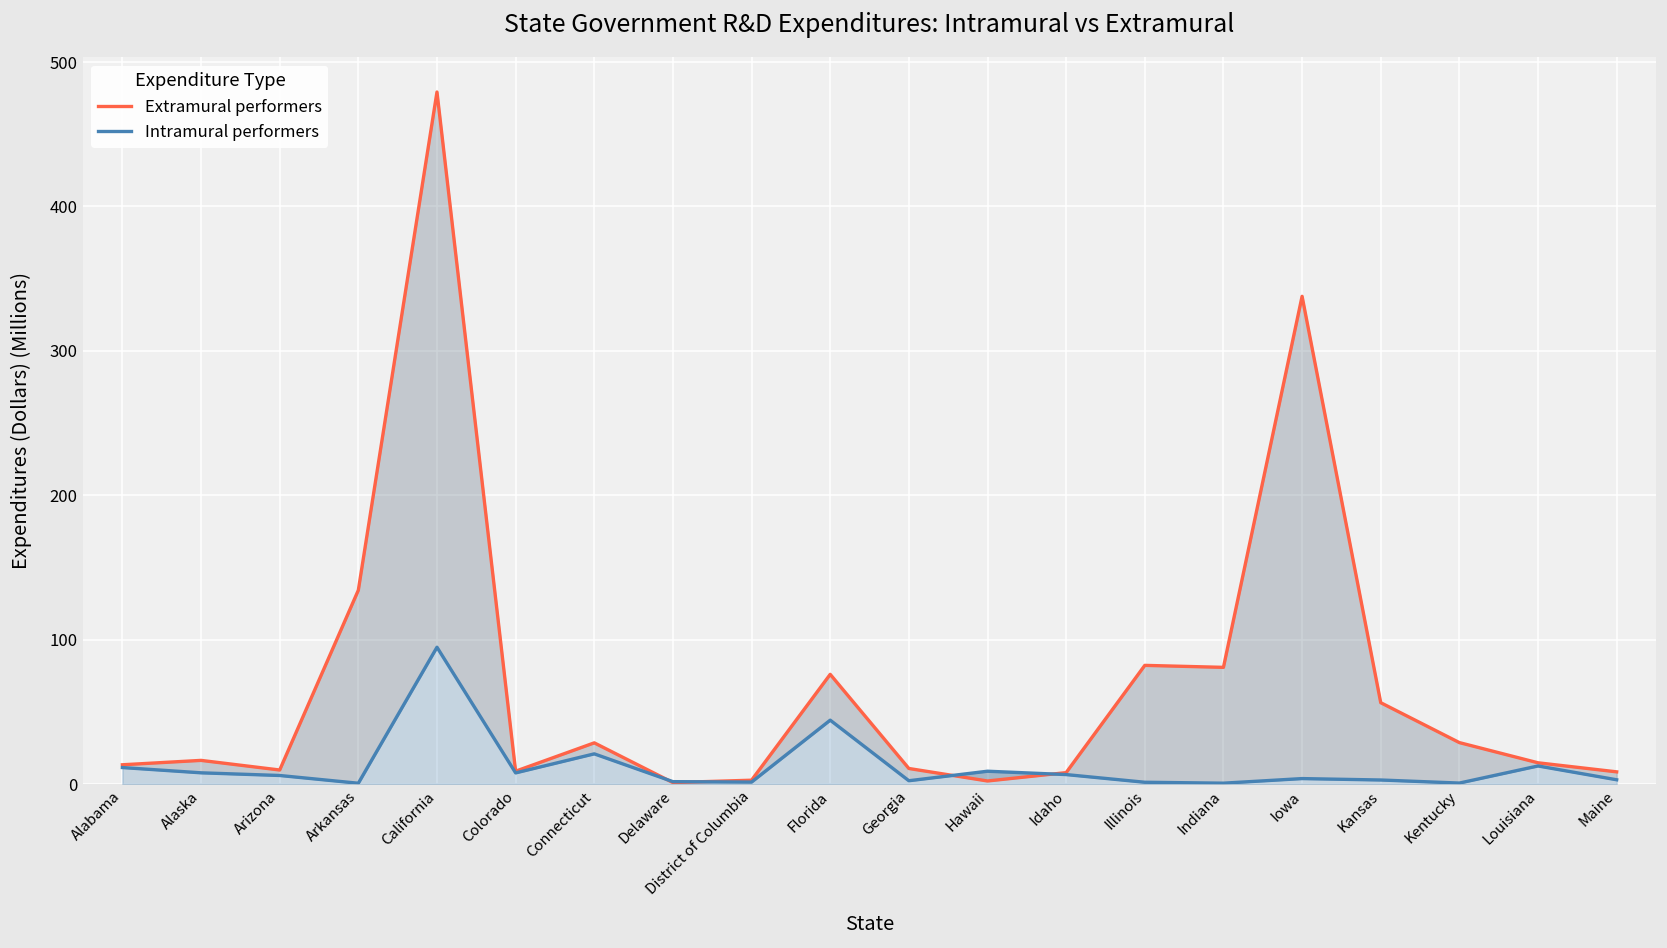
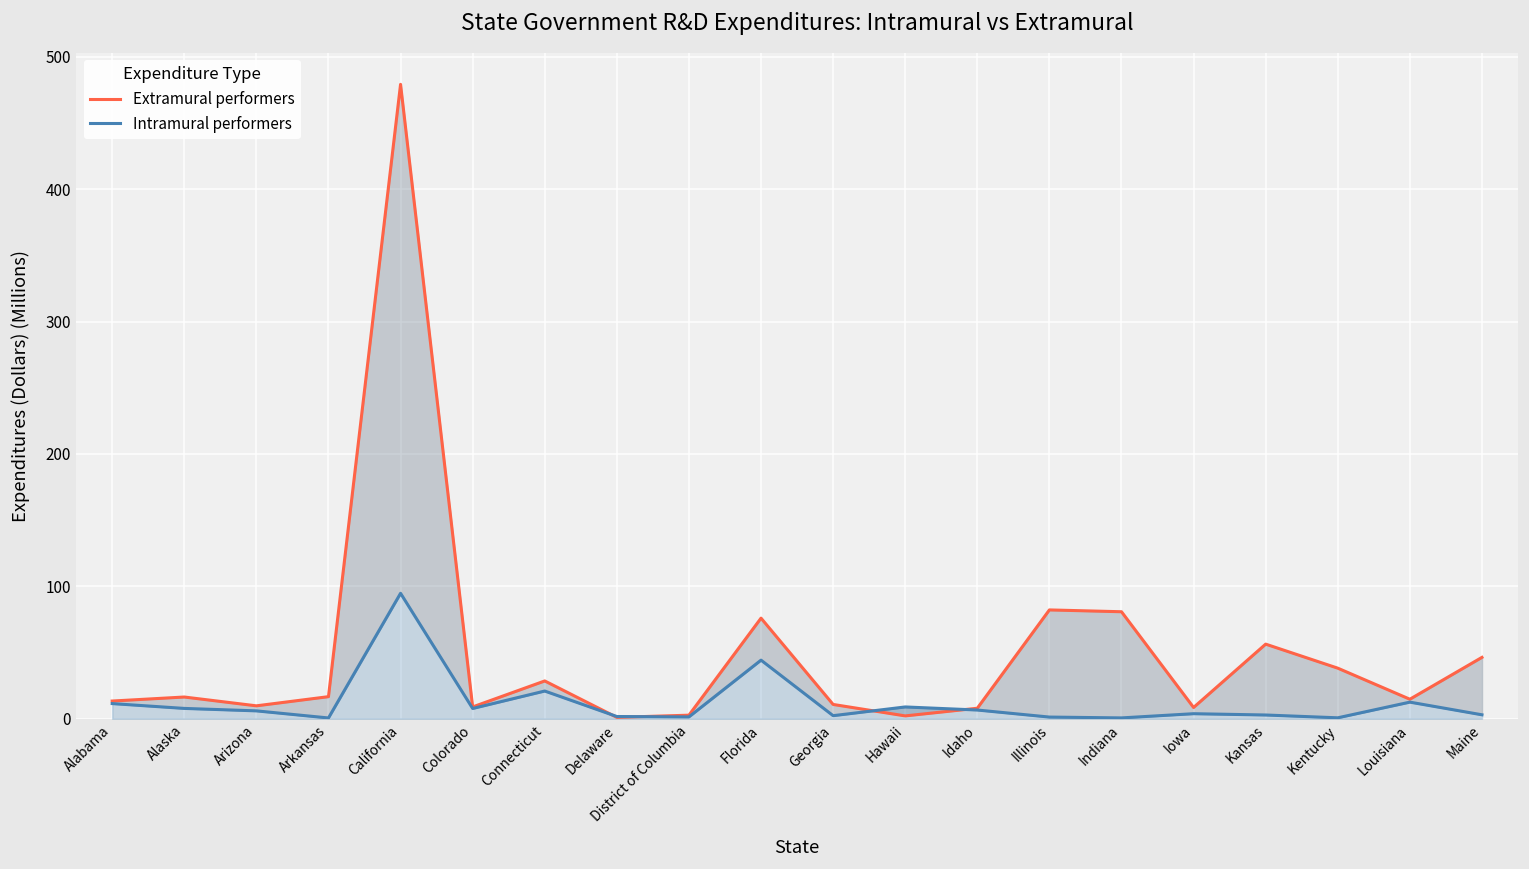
Extramural performers, Arkansas: 134 -> 17
Extramural performers, Iowa: 338 -> 8
Extramural performers, Kentucky: 29 -> 38
Extramural performers, Maine: 8 -> 46
